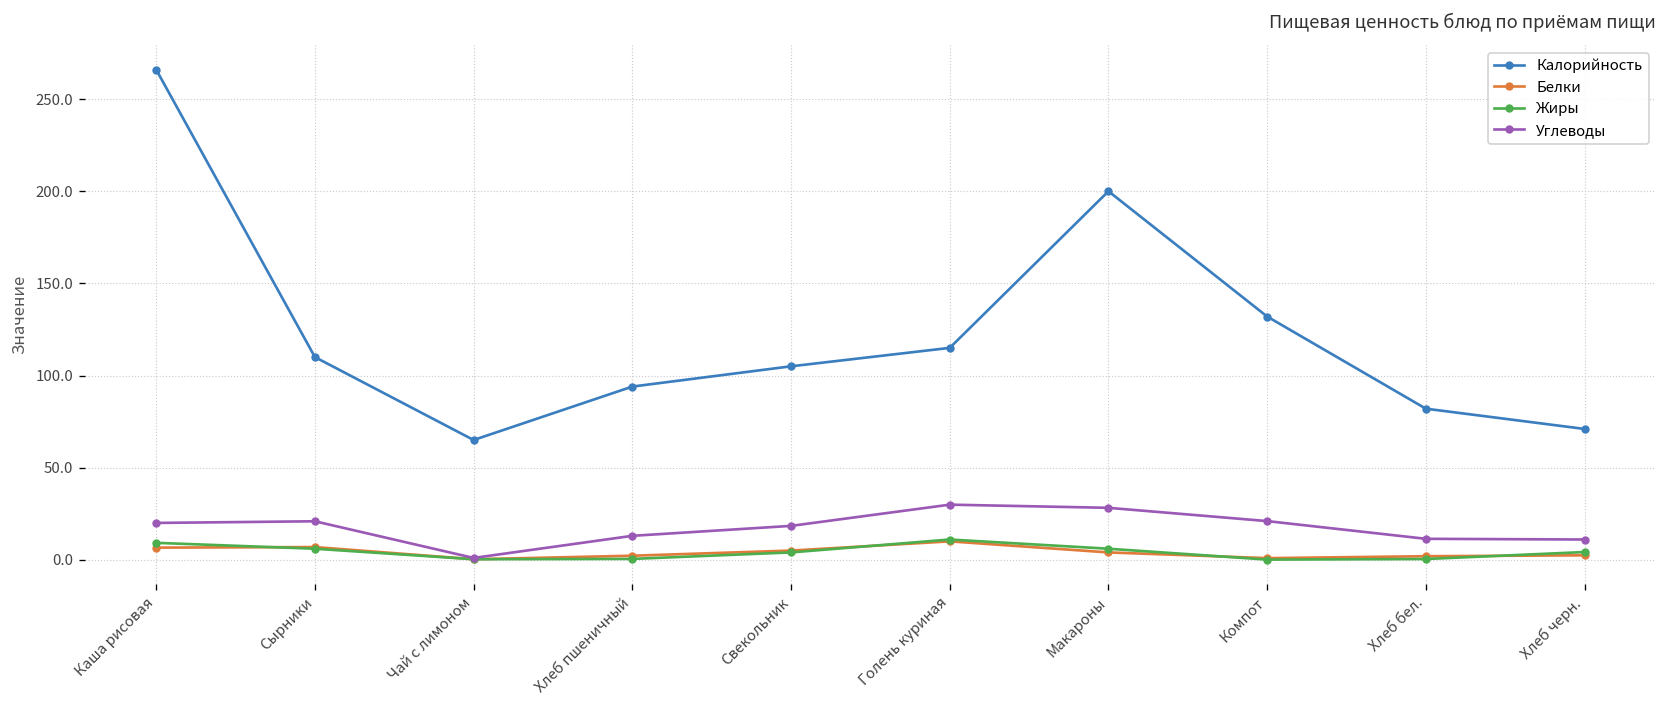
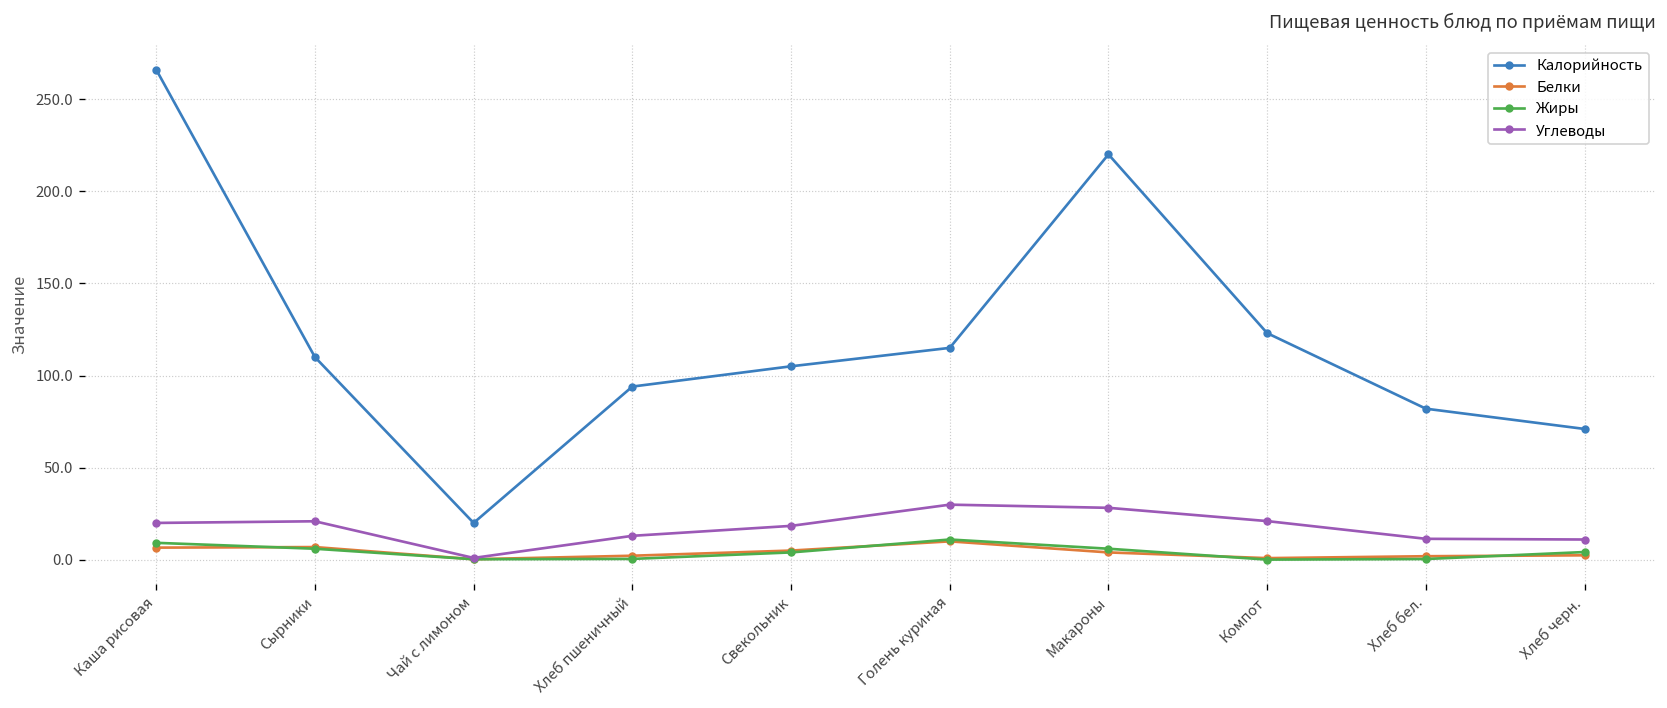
Калорийность, Чай с лимоном: 65 -> 20
Калорийность, Макароны: 200 -> 220
Калорийность, Компот: 132 -> 123
